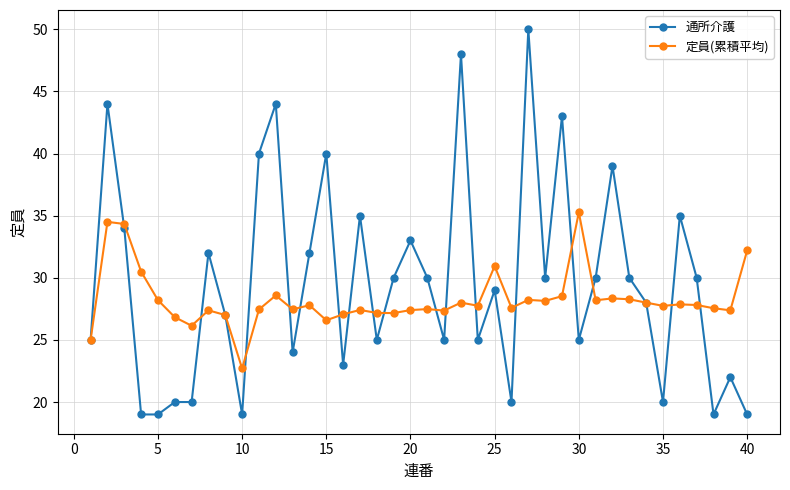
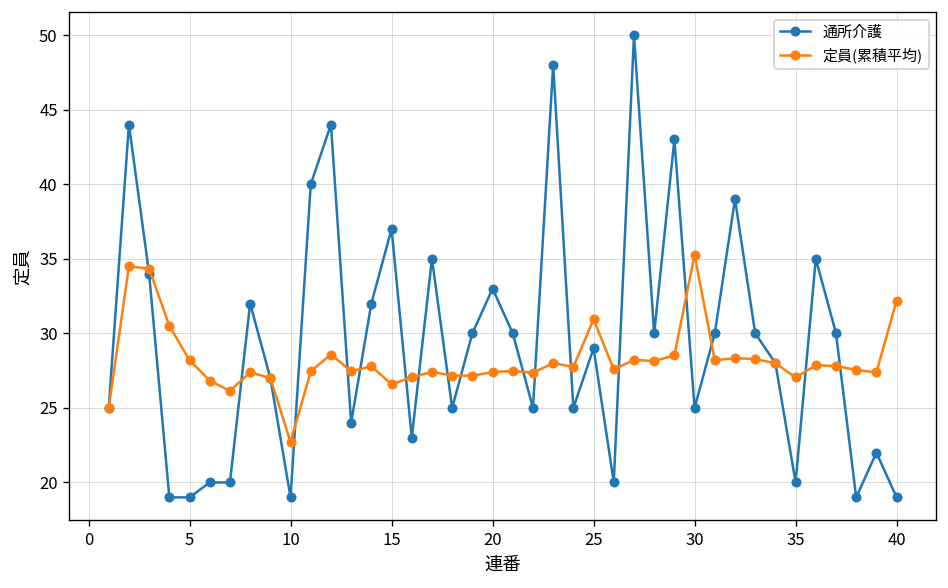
通所介護, 15: 40 -> 37
定員(累積平均), 35: 27.7 -> 27.0
